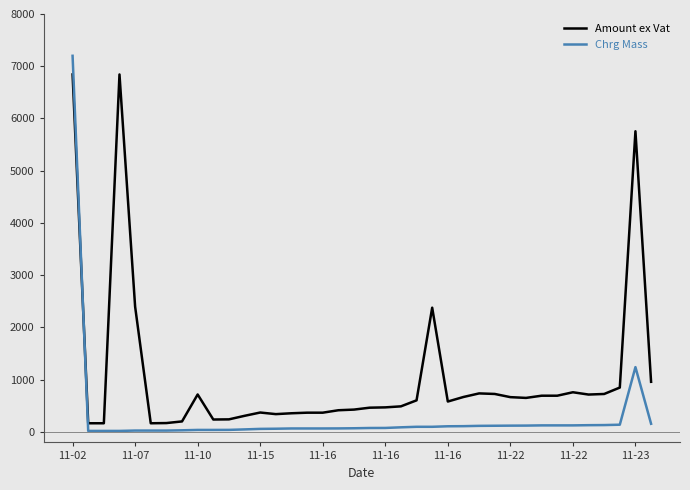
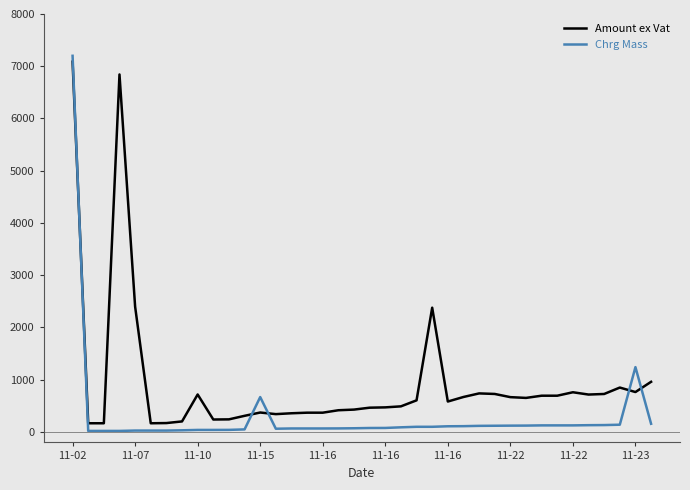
Amount ex Vat, 11-02: 6800 -> 7100
Chrg Mass, 11-15: 100 -> 700
Amount ex Vat, 11-23: 5800 -> 800
